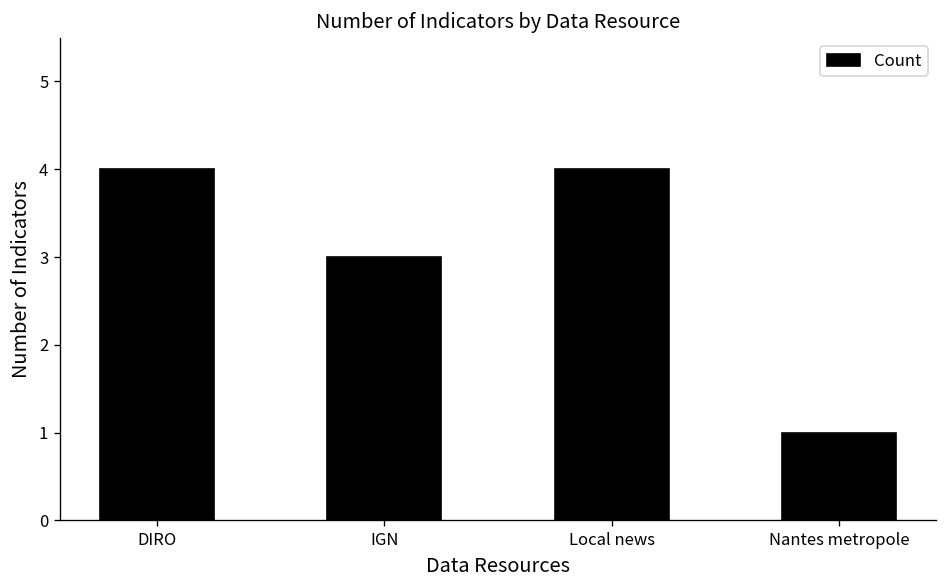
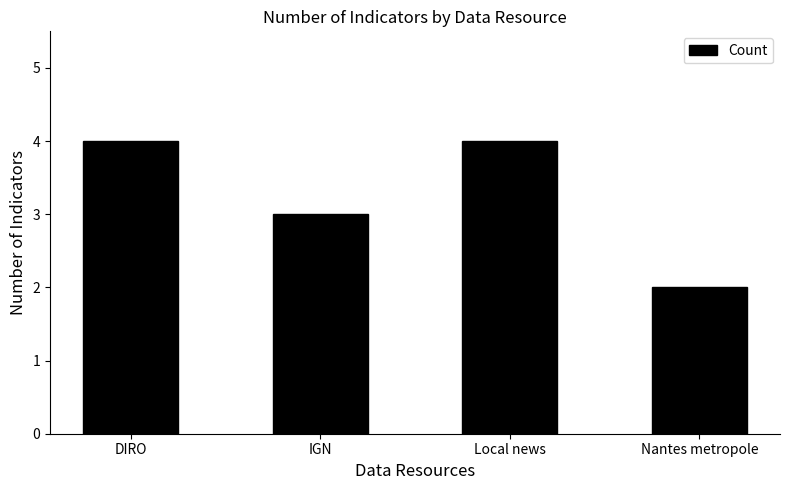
Nantes metropole: 1 -> 2
